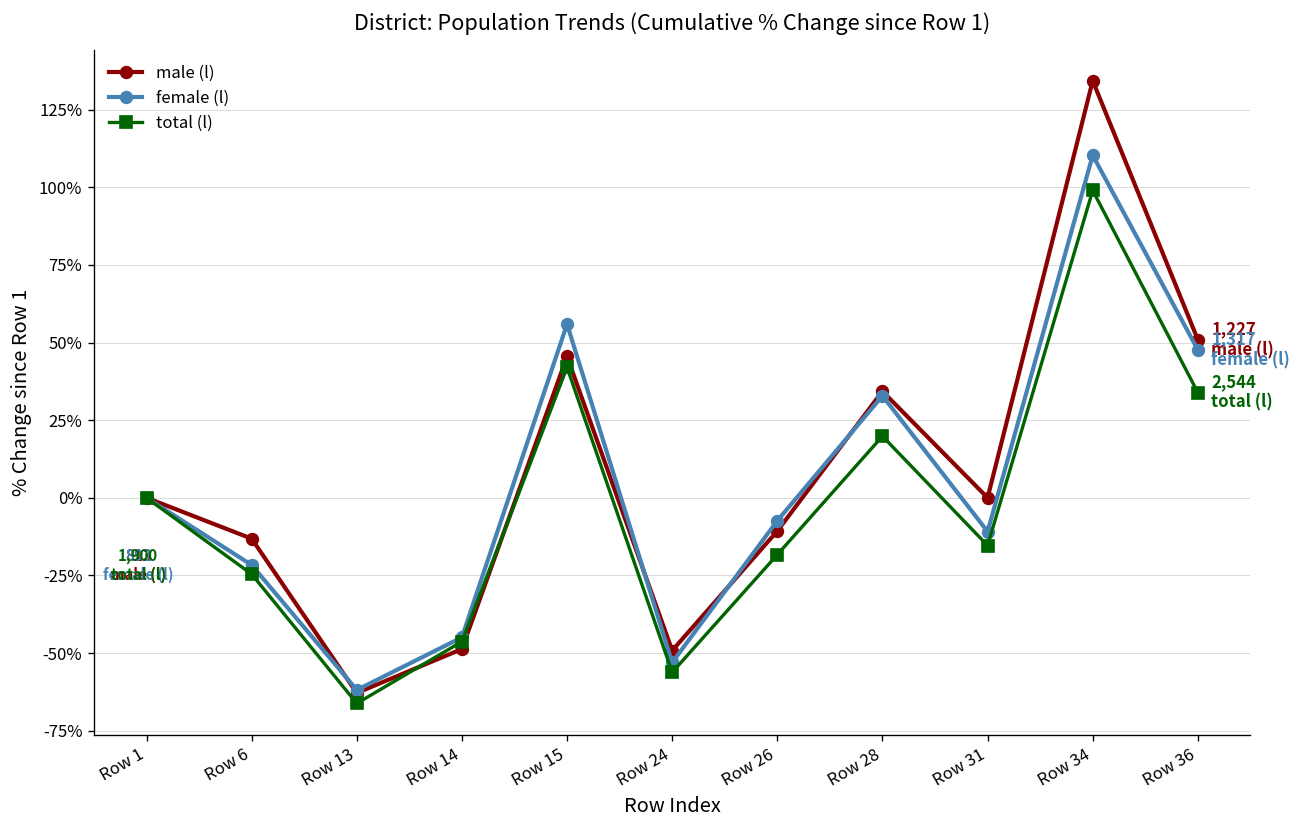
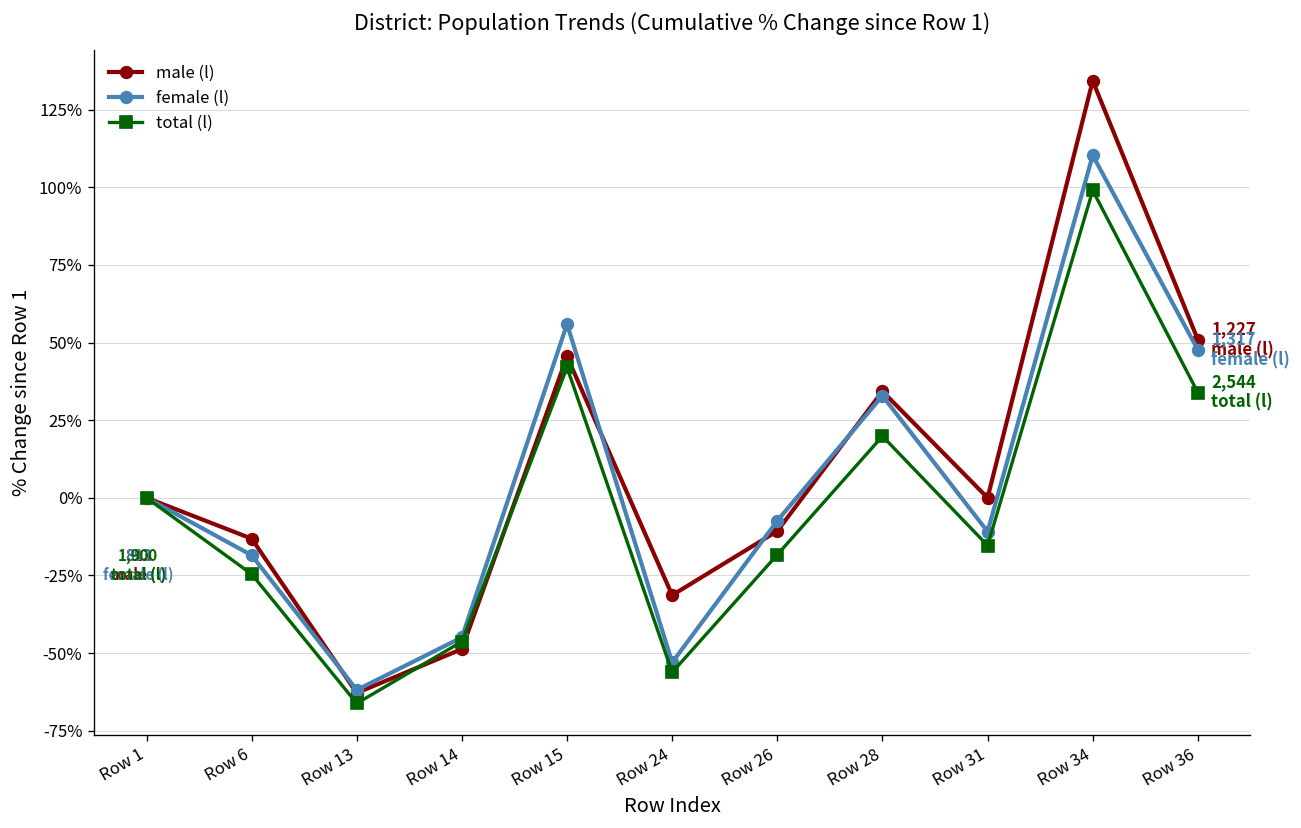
female (l), Row 6: -22% -> -18%
male (l), Row 24: -49% -> -31%
